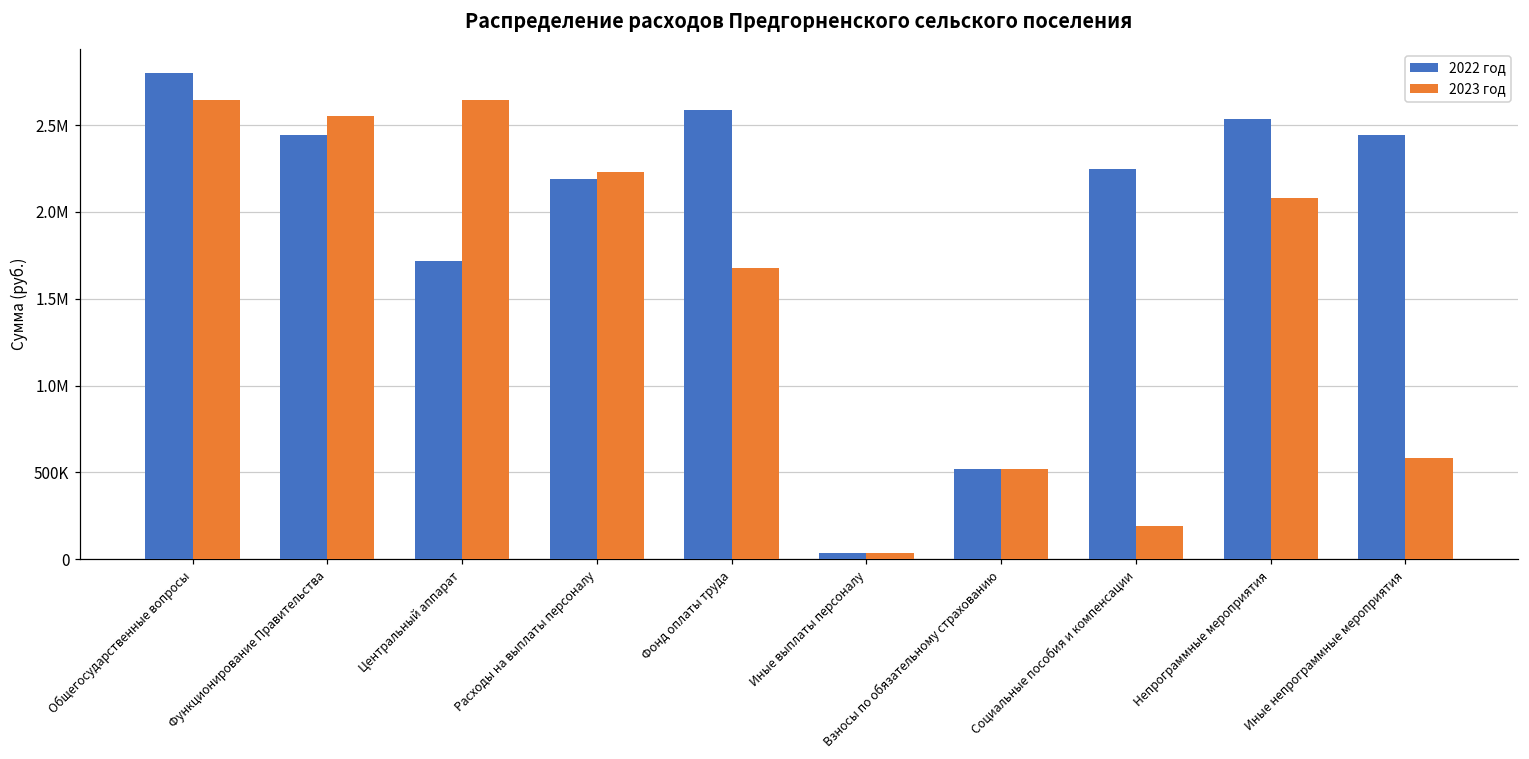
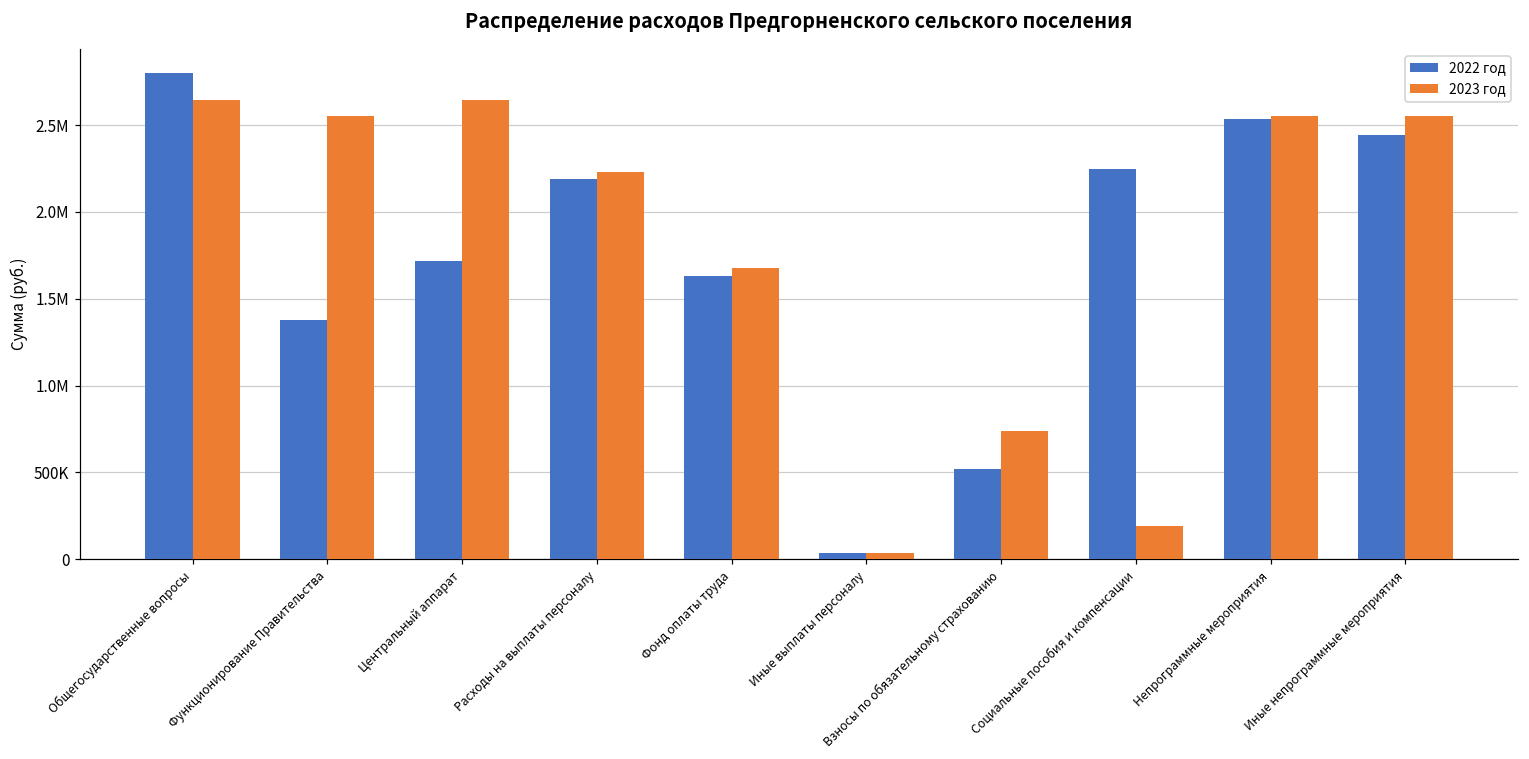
2022 год, Функционирование Правительства: 2440000 -> 1380000
2022 год, Фонд оплаты труда: 2590000 -> 1630000
2023 год, Взносы по обязательному страхованию: 520000 -> 740000
2023 год, Непрограммные мероприятия: 2080000 -> 2550000
2023 год, Иные непрограммные мероприятия: 580000 -> 2550000
